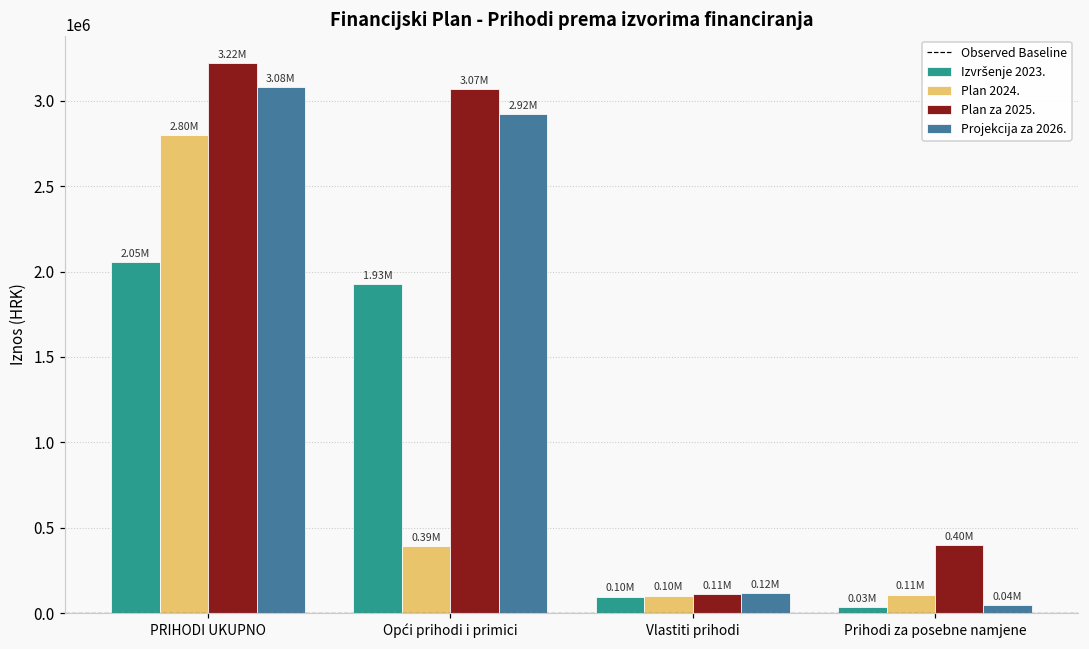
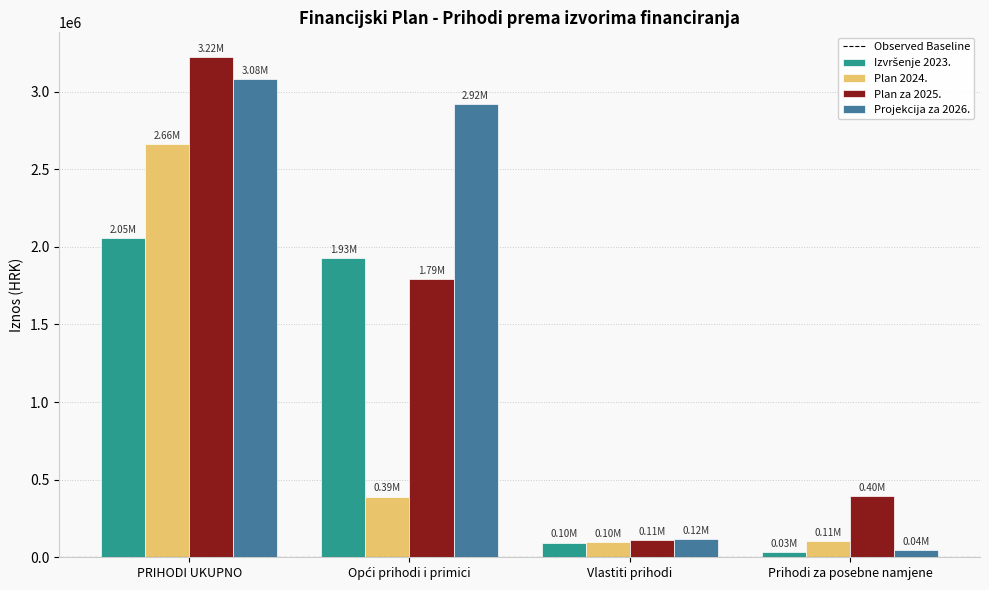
Plan 2024., PRIHODI UKUPNO: 2.80M -> 2.66M
Plan za 2025., Opći prihodi i primici: 3.07M -> 1.79M
